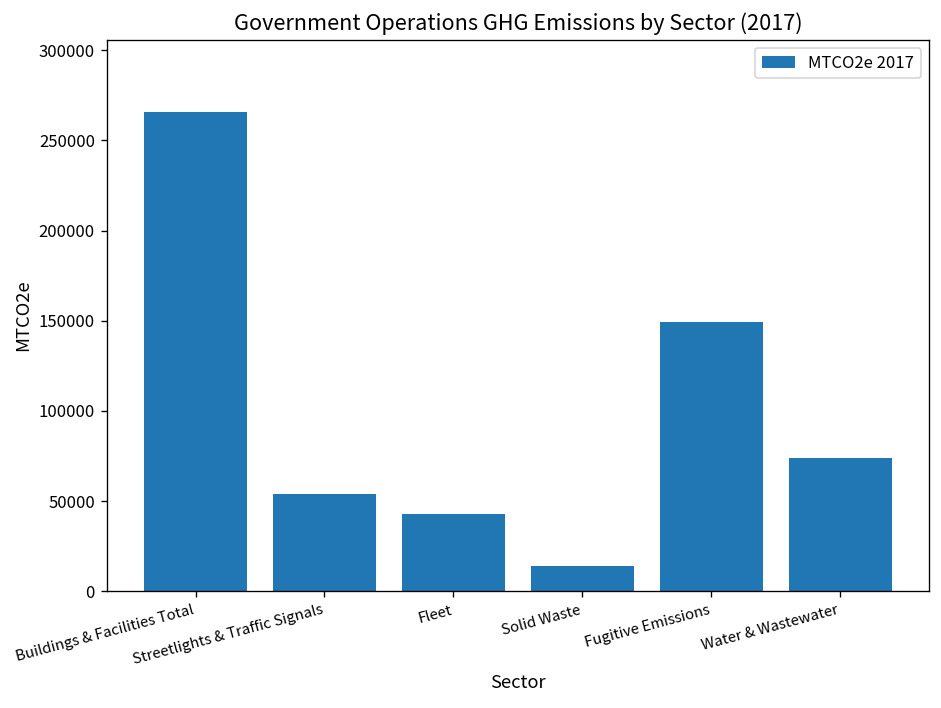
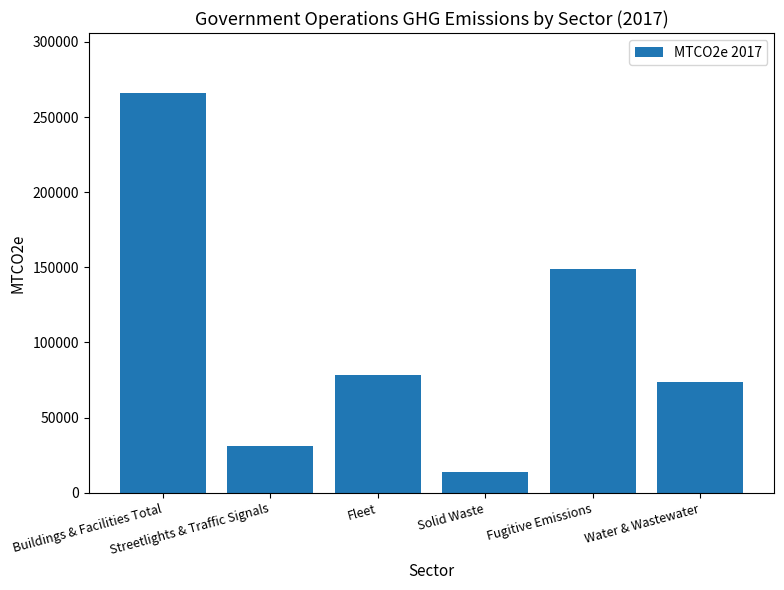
Streetlights & Traffic Signals: 54000 -> 31000
Fleet: 43000 -> 78000
